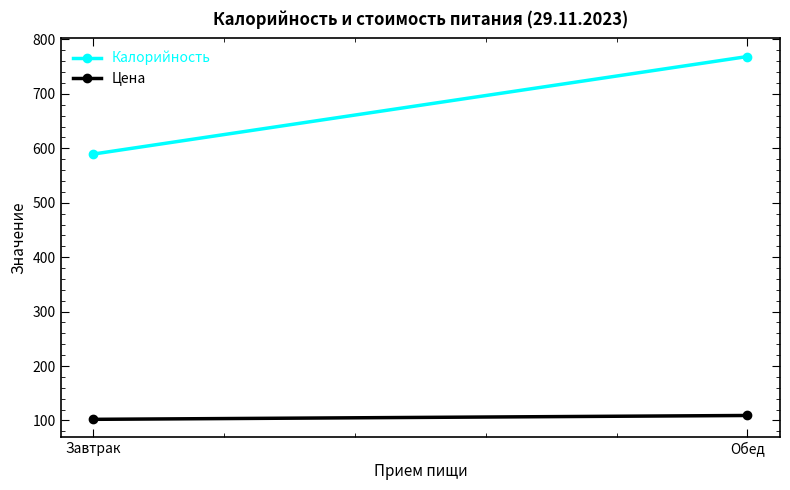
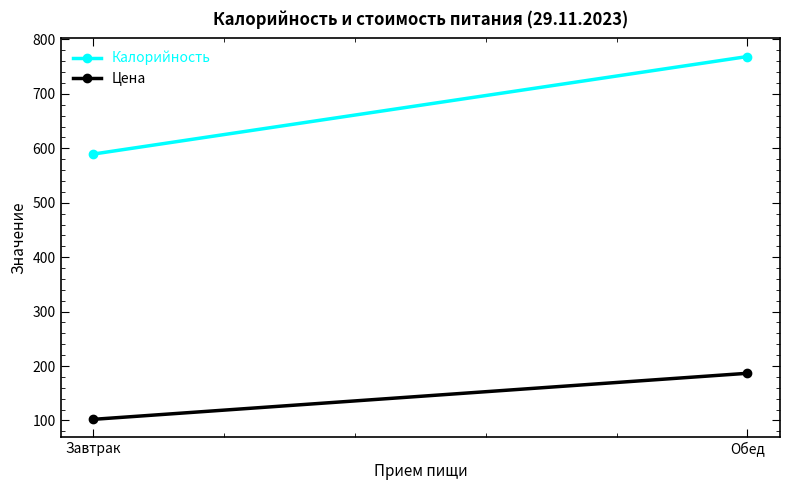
Цена, Обед: 110 -> 190
